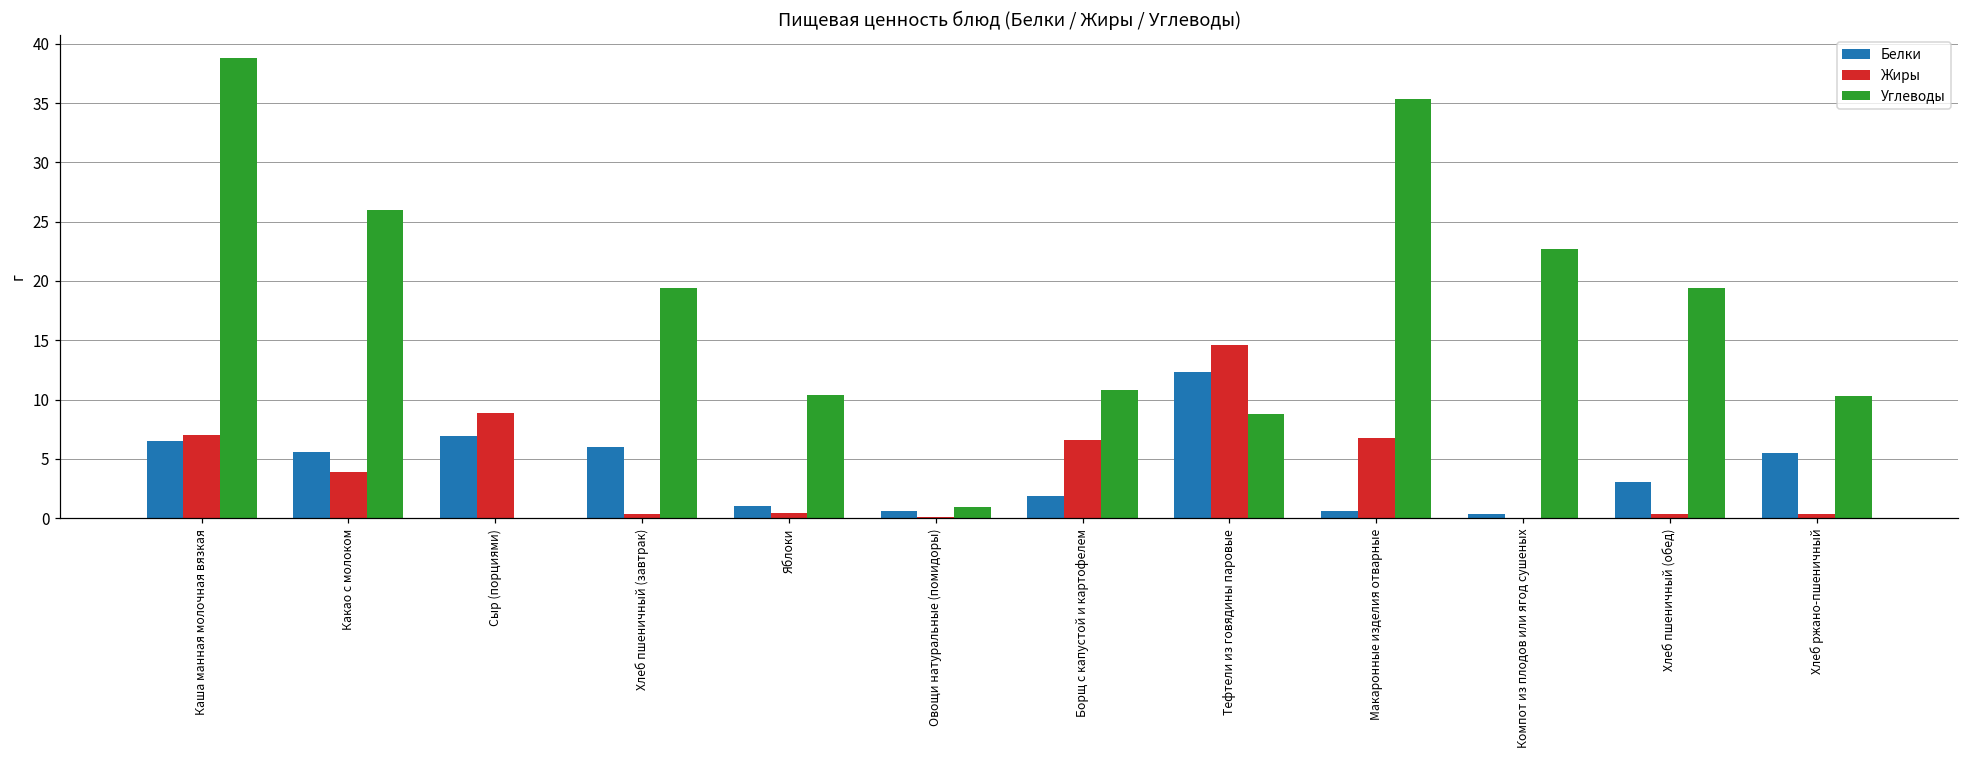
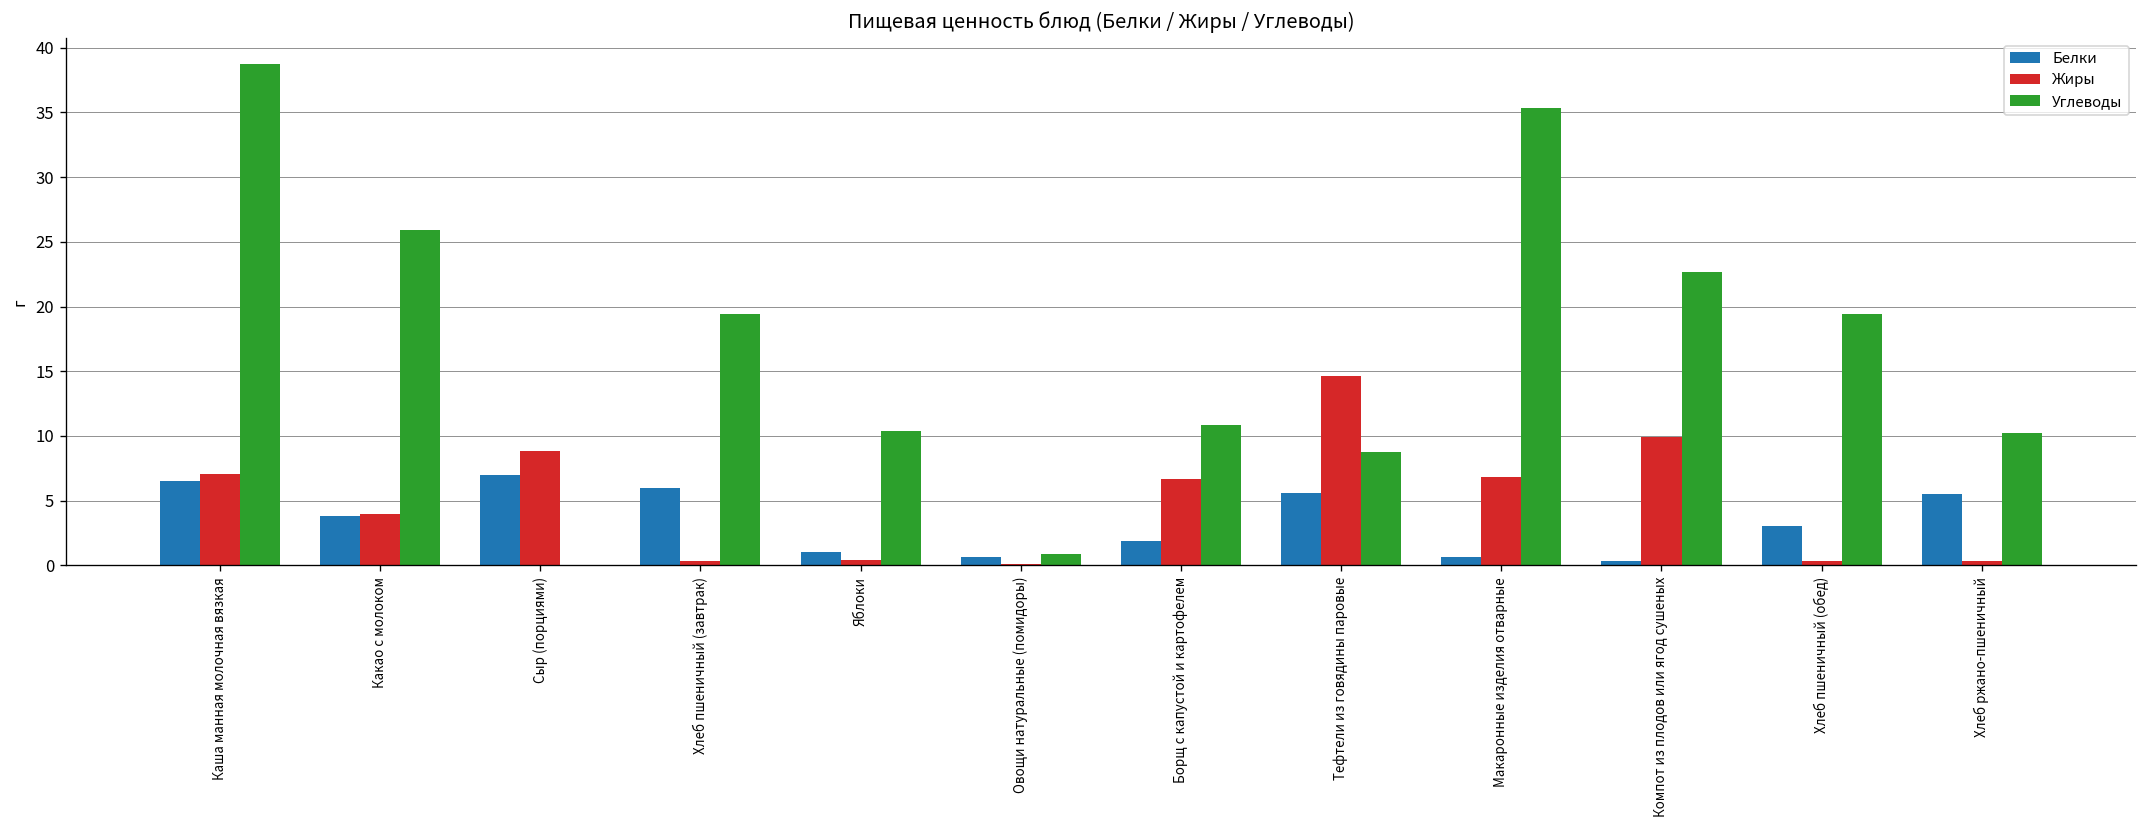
Белки, Какао с молоком: 5.5 -> 3.8
Белки, Тефтели из говядины паровые: 12.4 -> 5.6
Жиры, Компот из плодов или ягод сушеных: 0.0 -> 9.9
